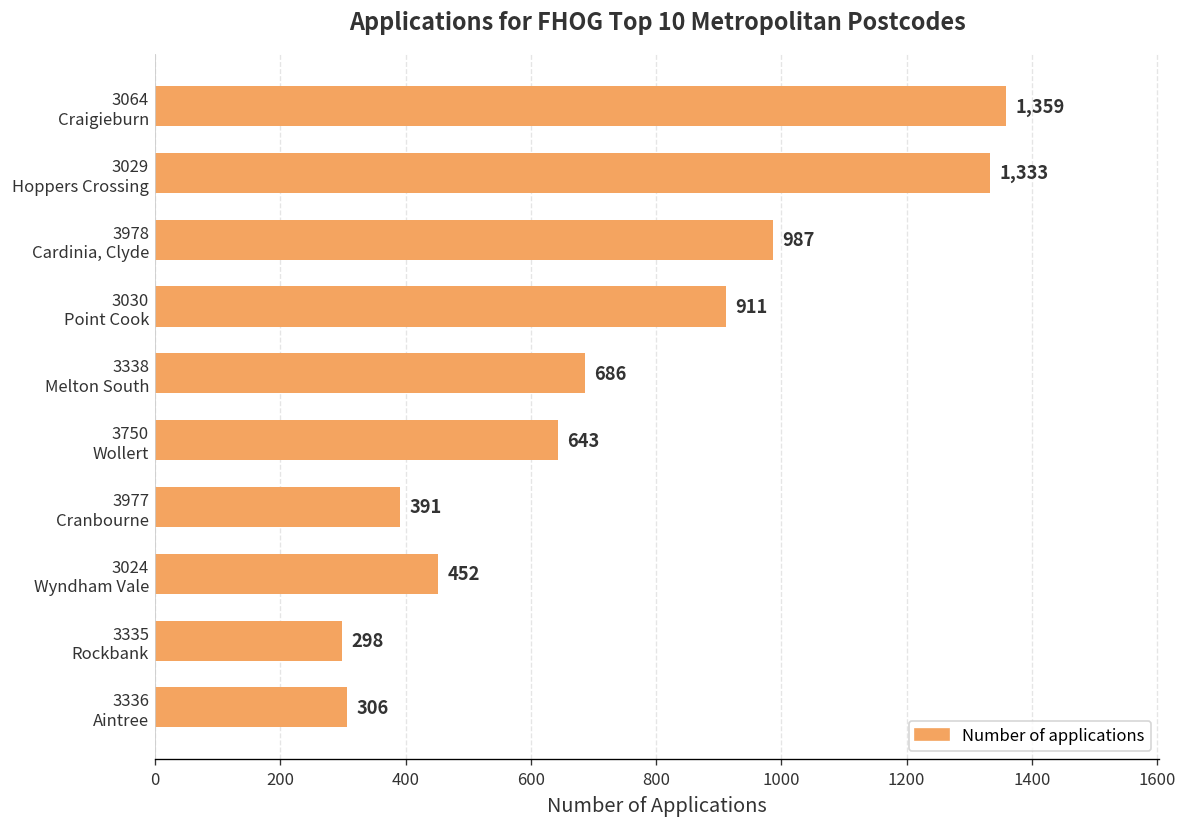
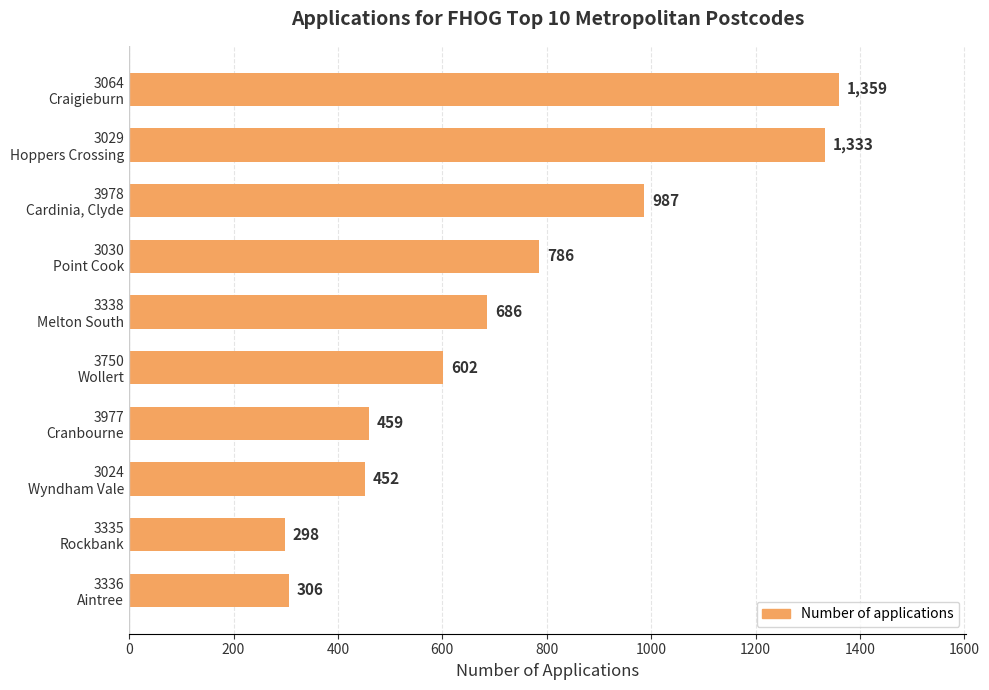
3030 Point Cook: 911 -> 786
3750 Wollert: 643 -> 602
3977 Cranbourne: 391 -> 459
